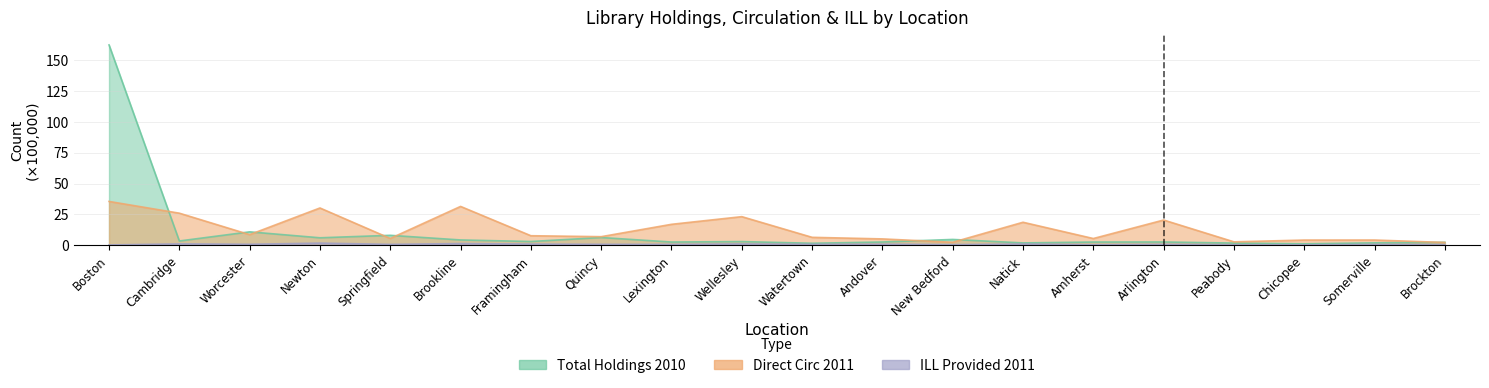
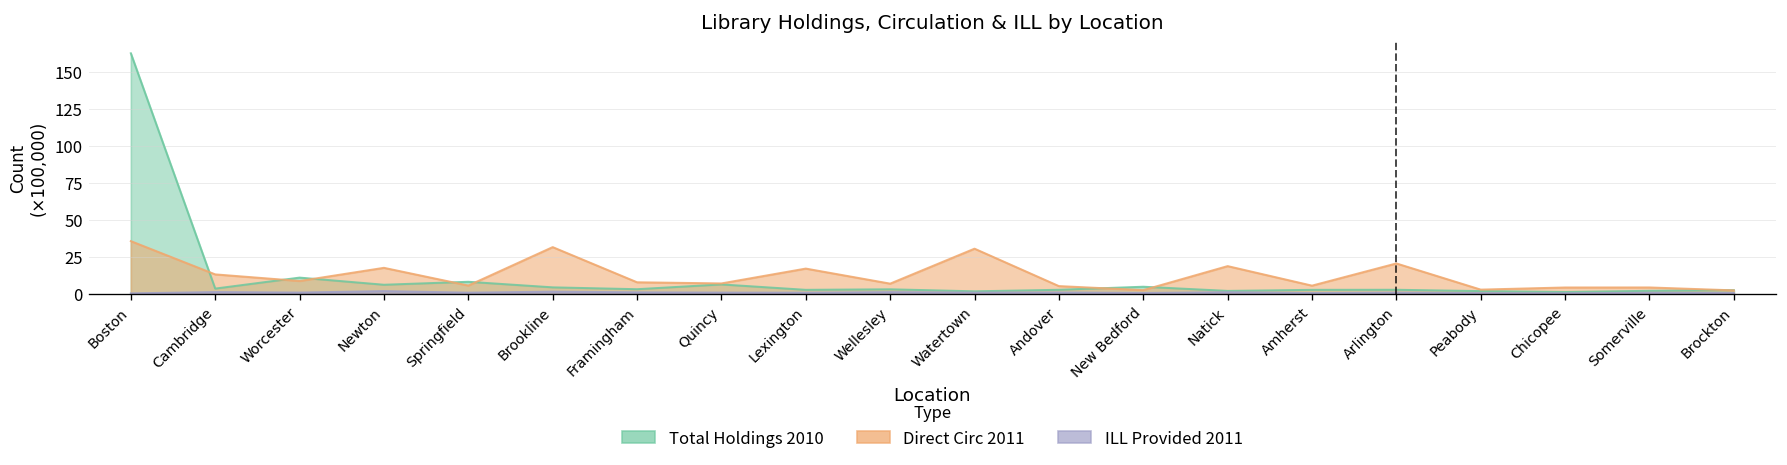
Direct Circ 2011, Cambridge: 26 -> 13
Direct Circ 2011, Newton: 30 -> 17
Direct Circ 2011, Wellesley: 23 -> 7
Direct Circ 2011, Watertown: 6 -> 30
